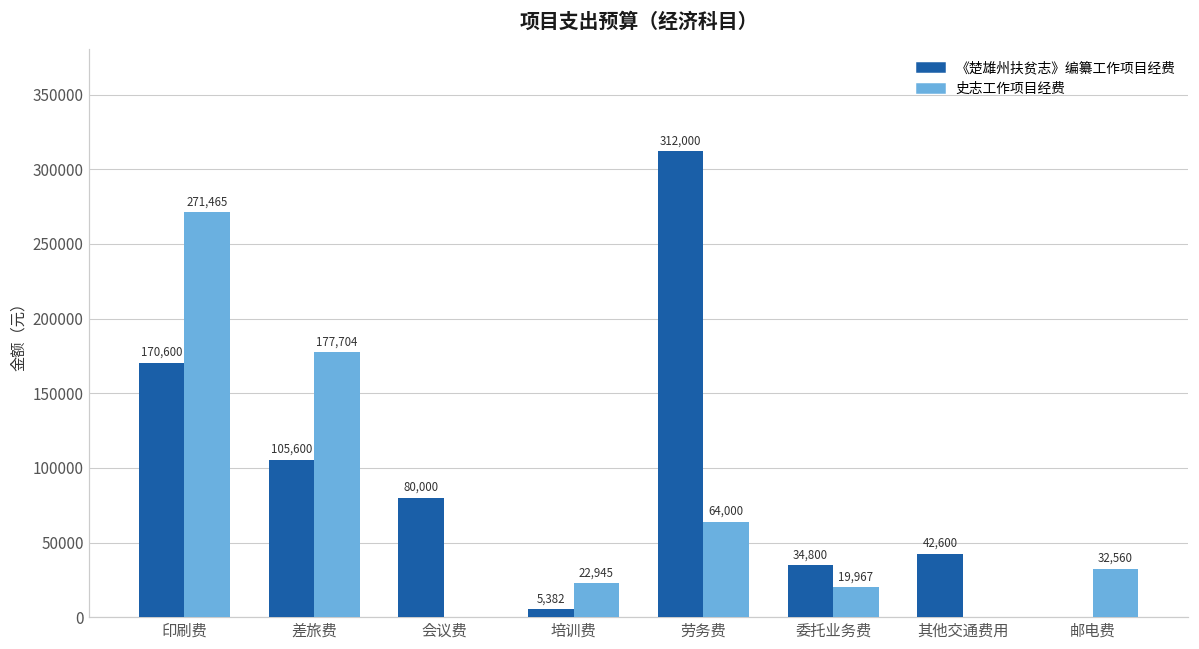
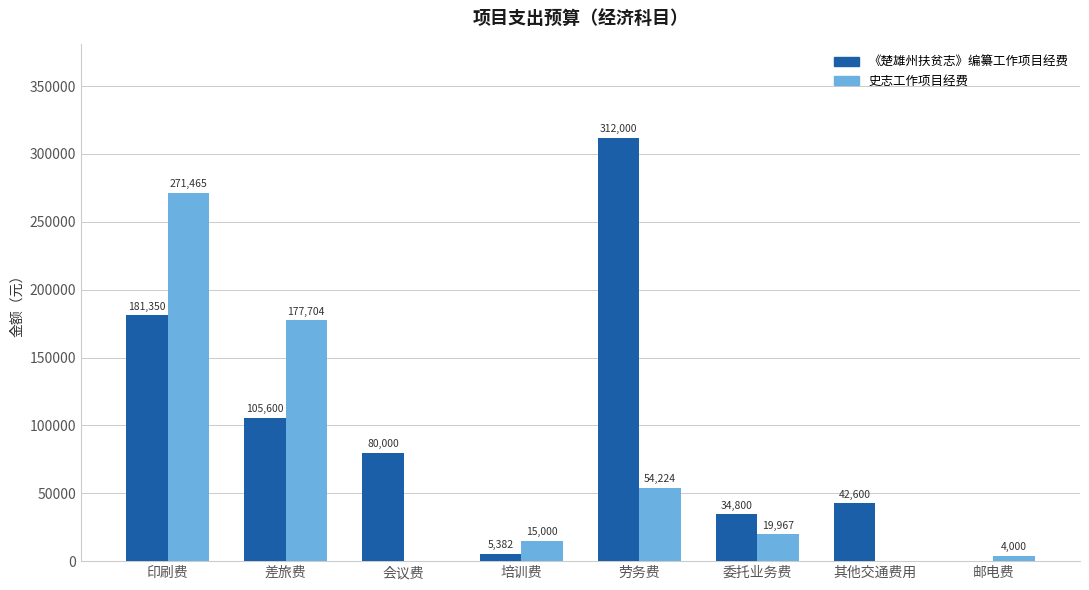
《楚雄州扶贫志》编纂工作项目经费, 印刷费: 170,600 -> 181,350
史志工作项目经费, 培训费: 22,945 -> 15,000
史志工作项目经费, 劳务费: 64,000 -> 54,224
史志工作项目经费, 邮电费: 32,560 -> 4,000
